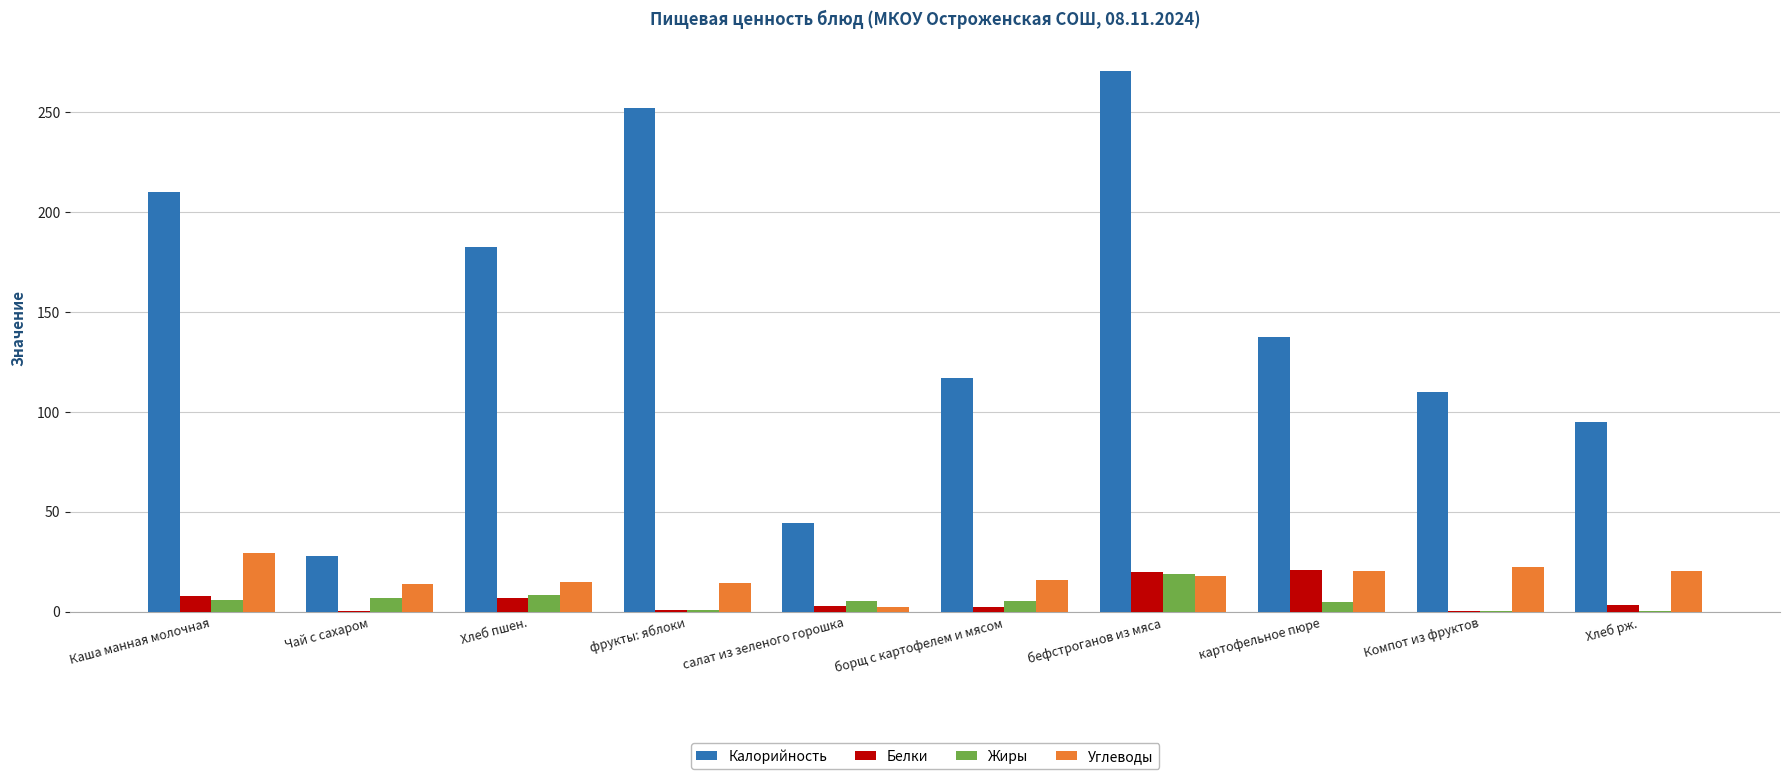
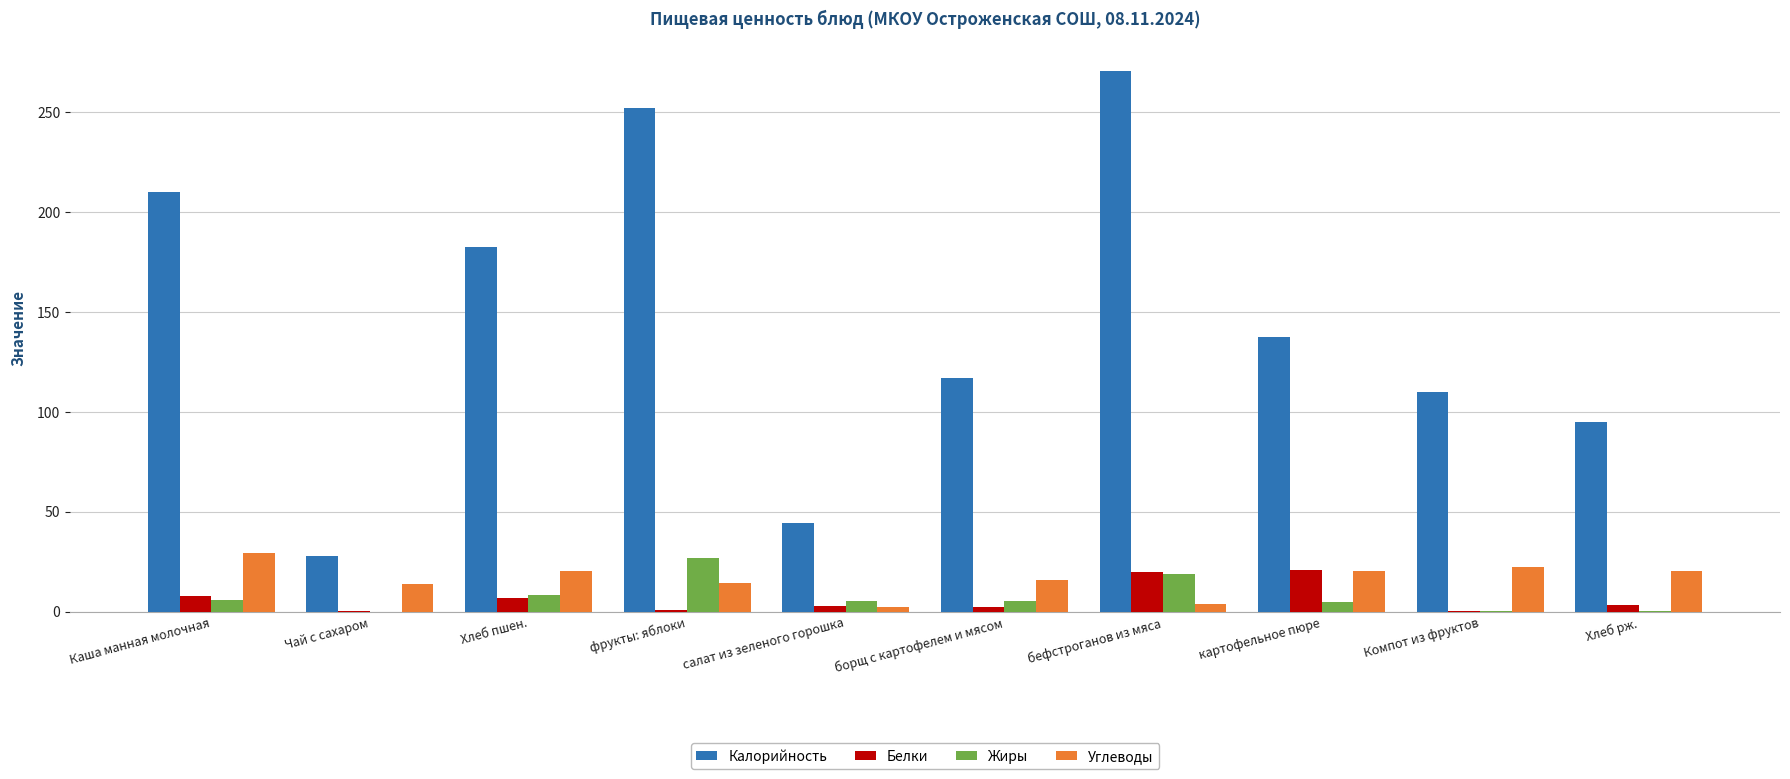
Жиры, Чай с сахаром: 7 -> 0
Углеводы, Хлеб пшен.: 15 -> 20
Жиры, фрукты: яблоки: 1 -> 27
Углеводы, бефстроганов из мяса: 18 -> 4
